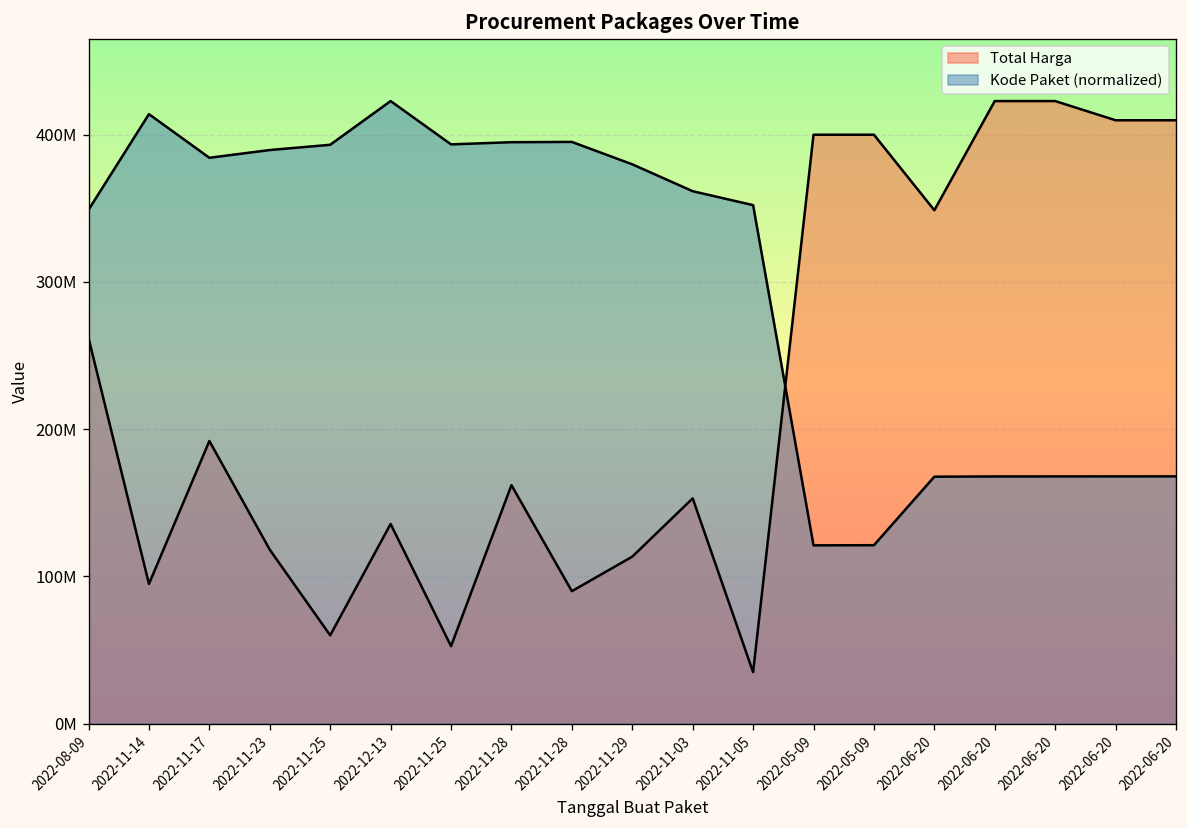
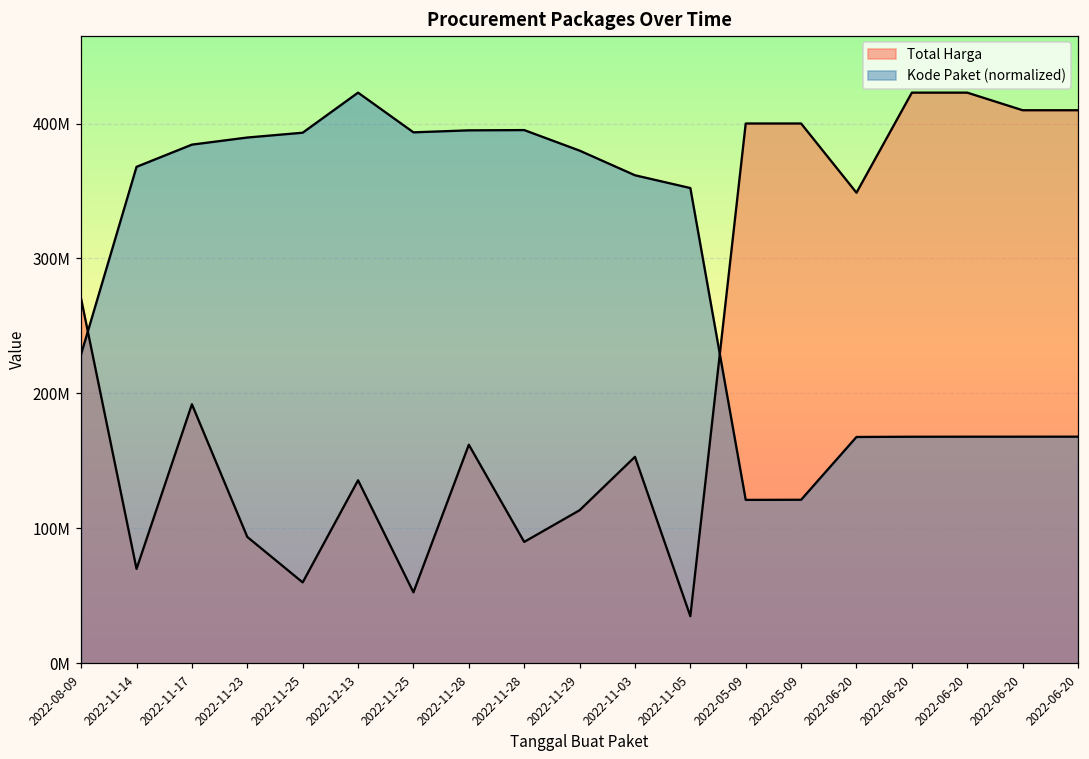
Total Harga, 2022-08-09: 262000000 -> 270000000
Kode Paket (normalized), 2022-08-09: 349000000 -> 229000000
Total Harga, 2022-11-14: 95000000 -> 70000000
Kode Paket (normalized), 2022-11-14: 414000000 -> 368000000
Total Harga, 2022-11-23: 118000000 -> 94000000
